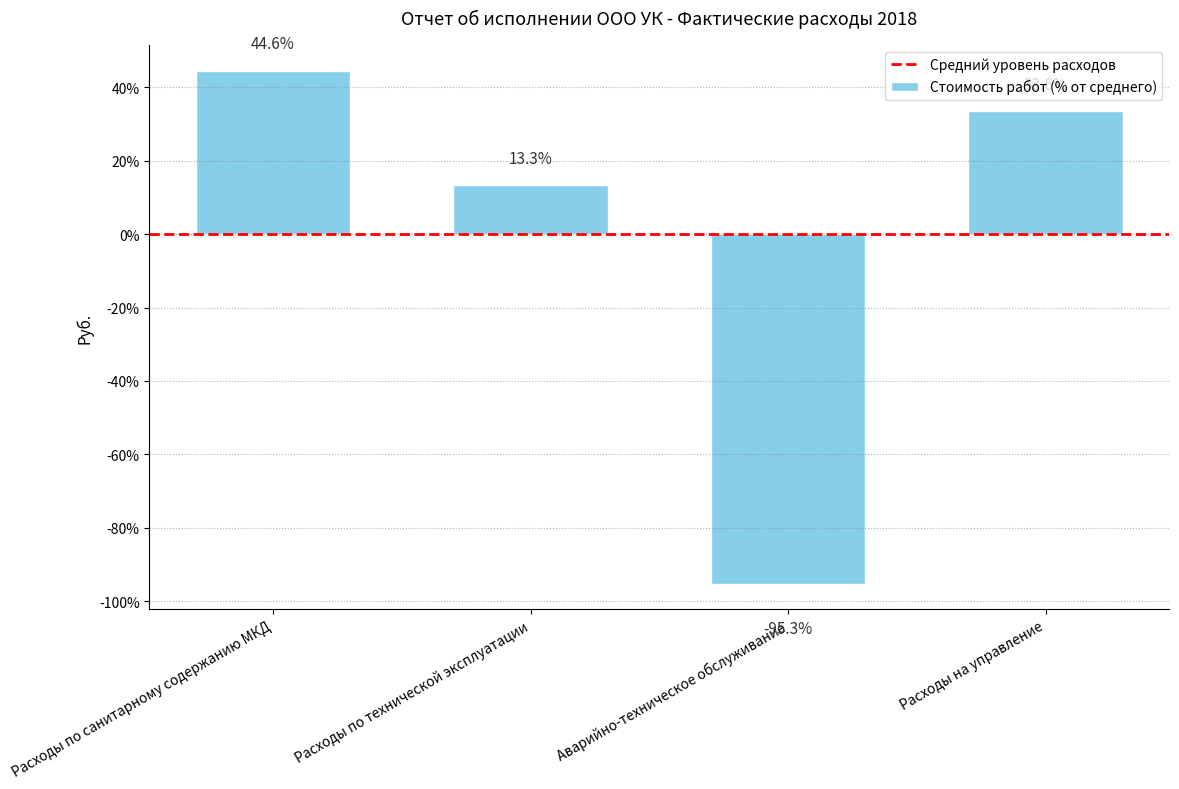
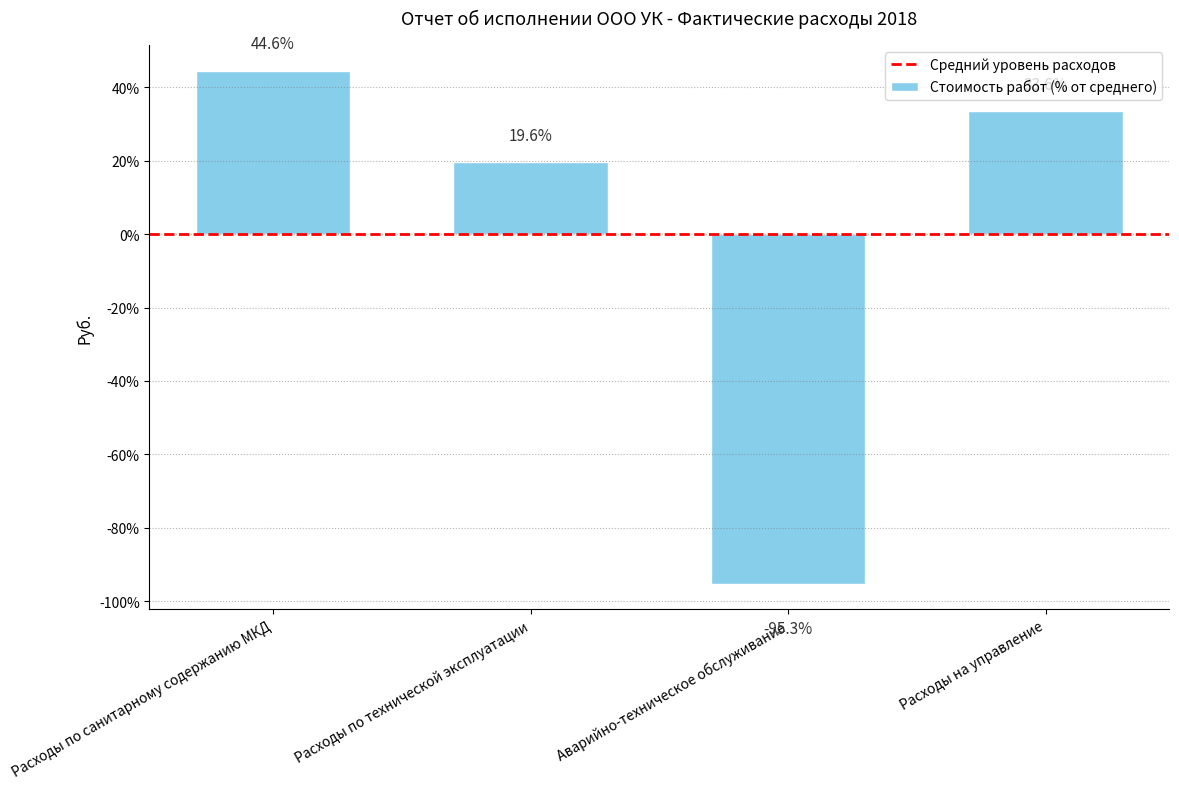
Расходы по технической эксплуатации: 13.3% -> 19.6%
